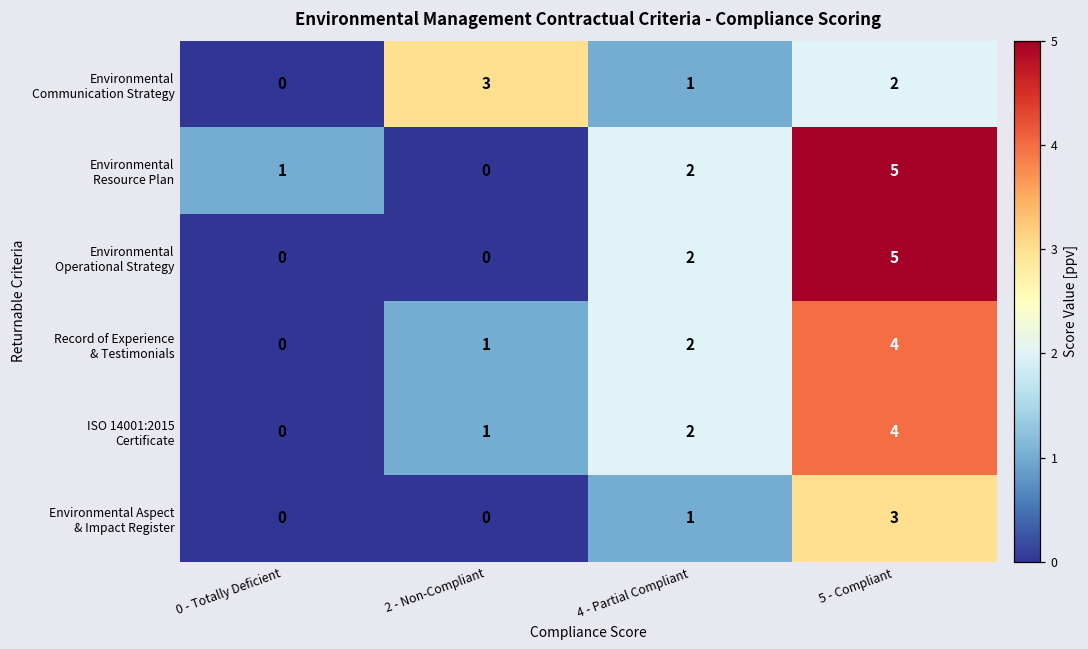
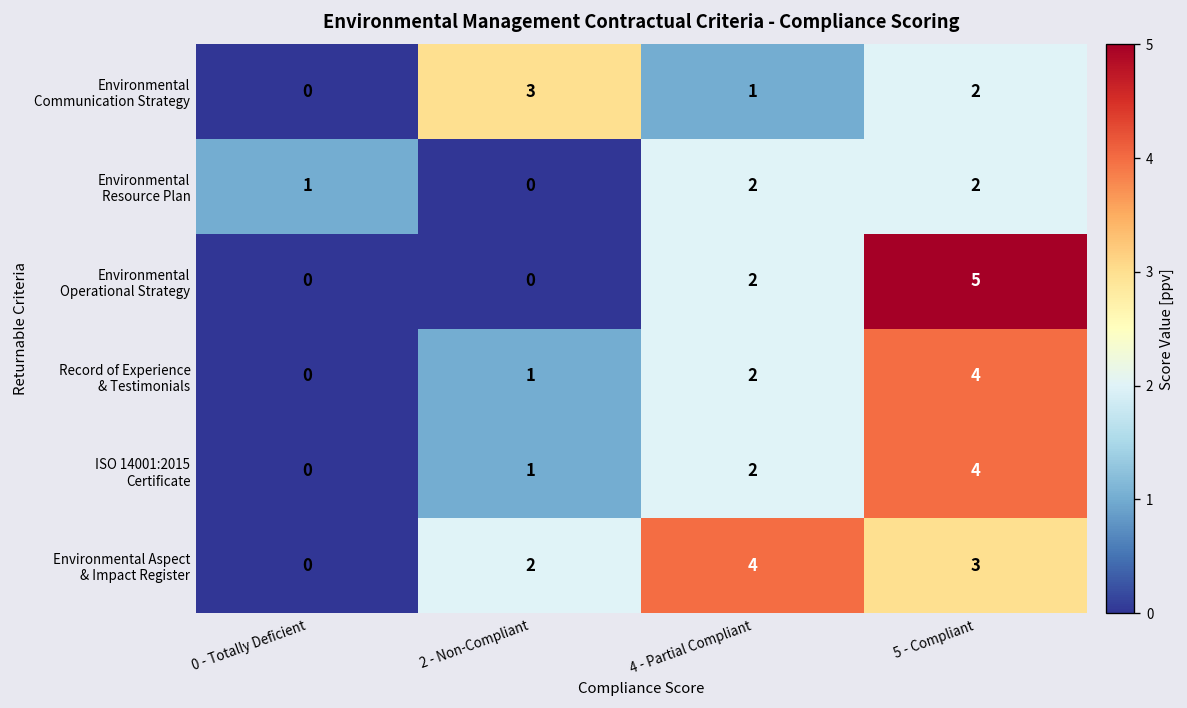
Environmental Resource Plan, 5 - Compliant: 5 -> 2
Environmental Aspect & Impact Register, 2 - Non-Compliant: 0 -> 2
Environmental Aspect & Impact Register, 4 - Partial Compliant: 1 -> 4
